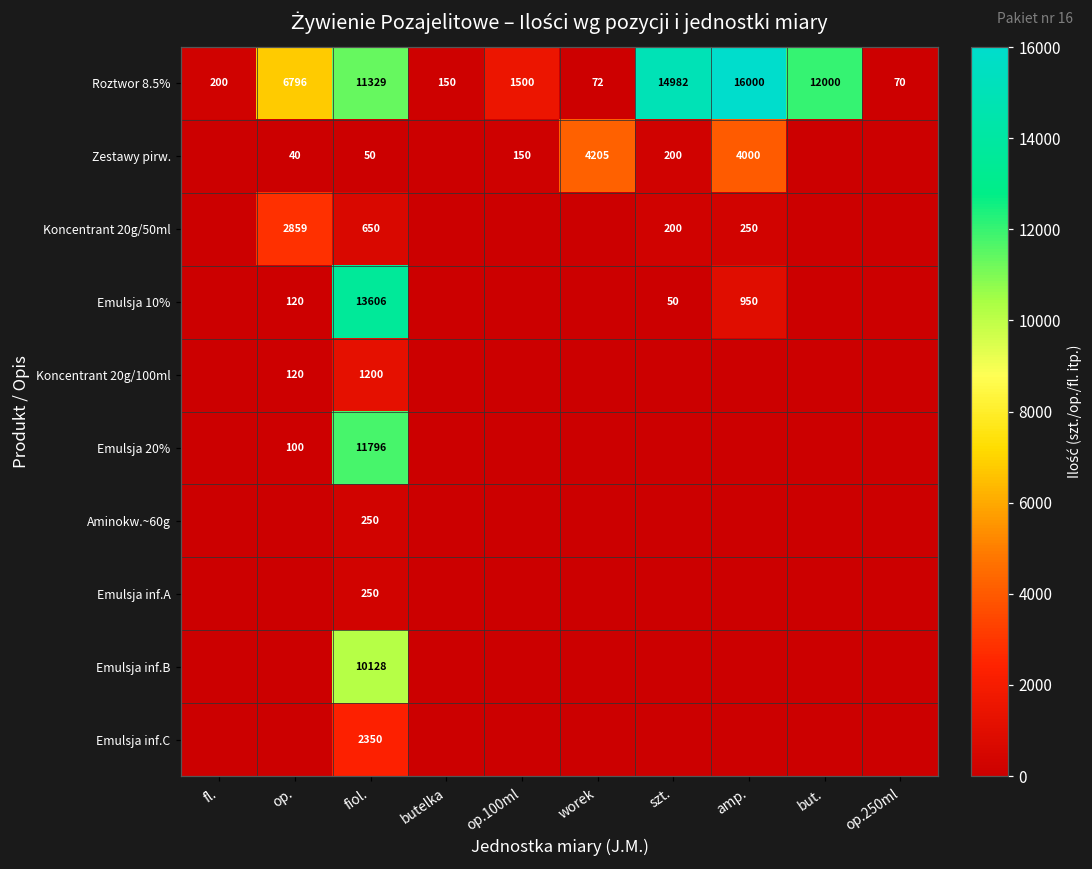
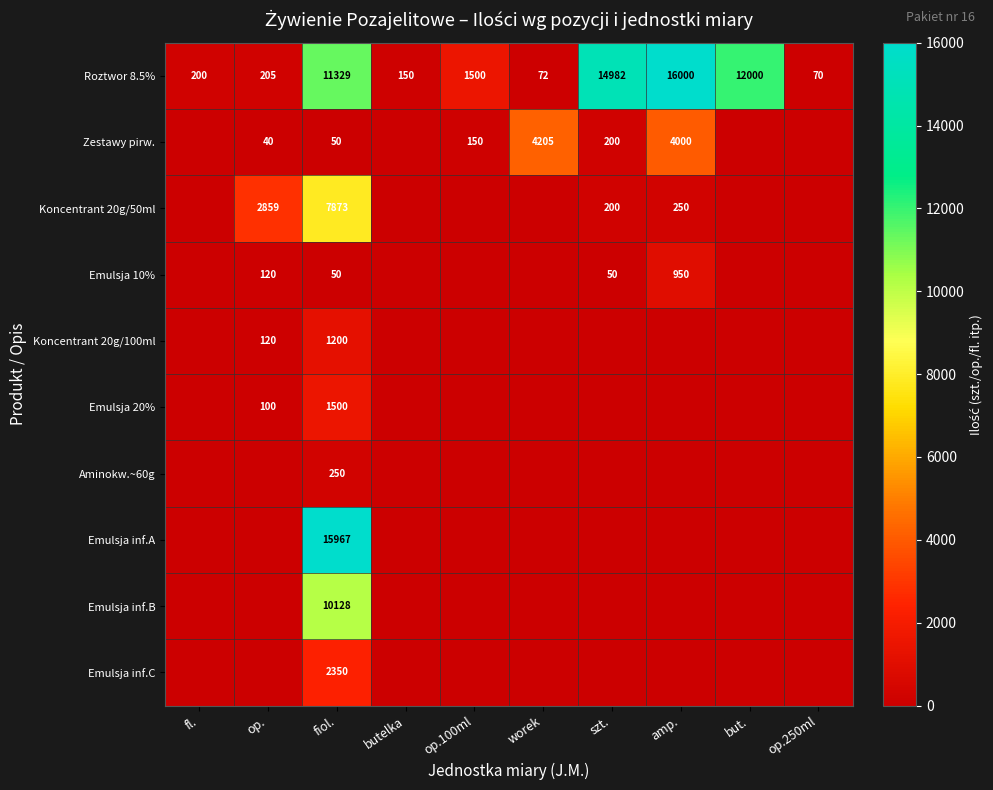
Roztwor 8.5%, op.: 6796 -> 205
Koncentrant 20g/50ml, fiol.: 650 -> 7873
Emulsja 10%, fiol.: 13606 -> 50
Emulsja 20%, fiol.: 11796 -> 1500
Emulsja inf.A, fiol.: 250 -> 15967
